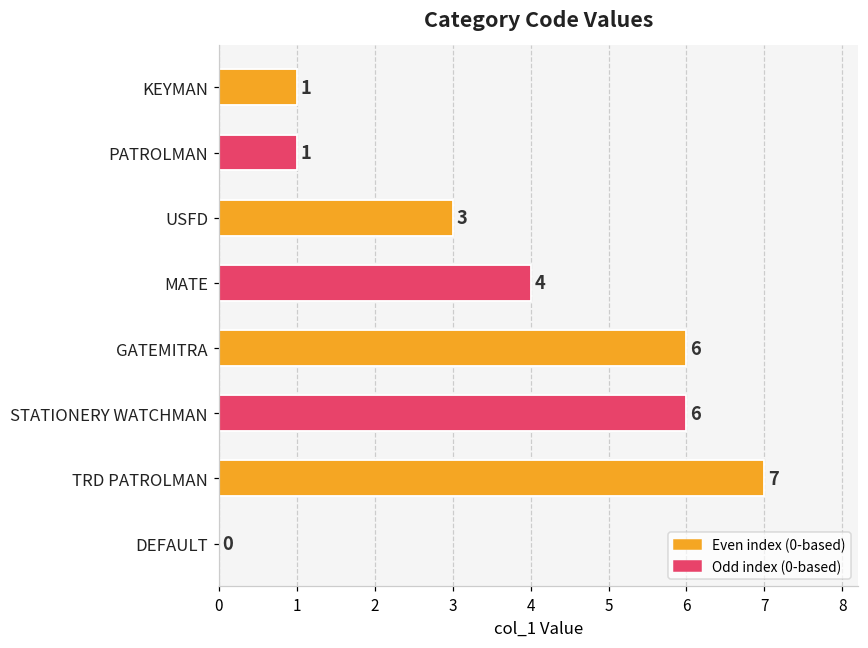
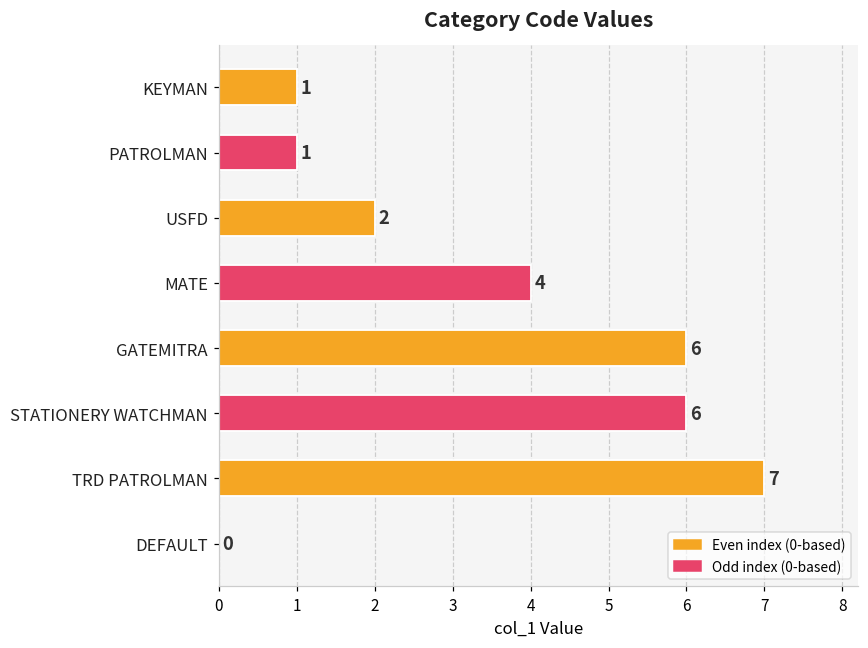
USFD: 3 -> 2
